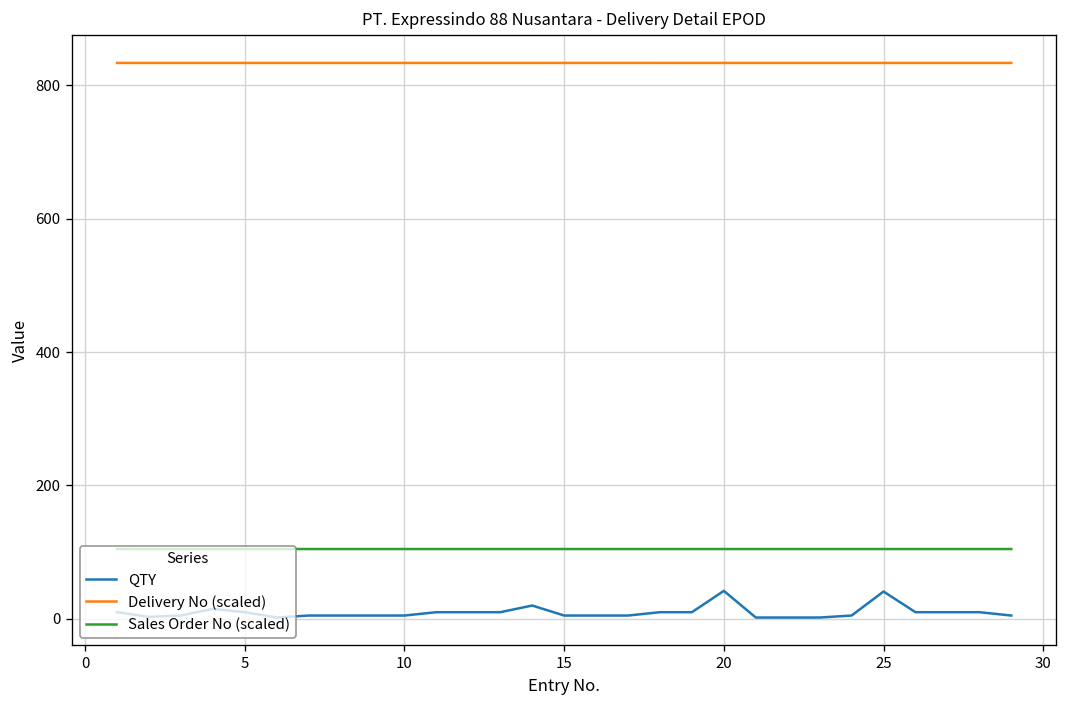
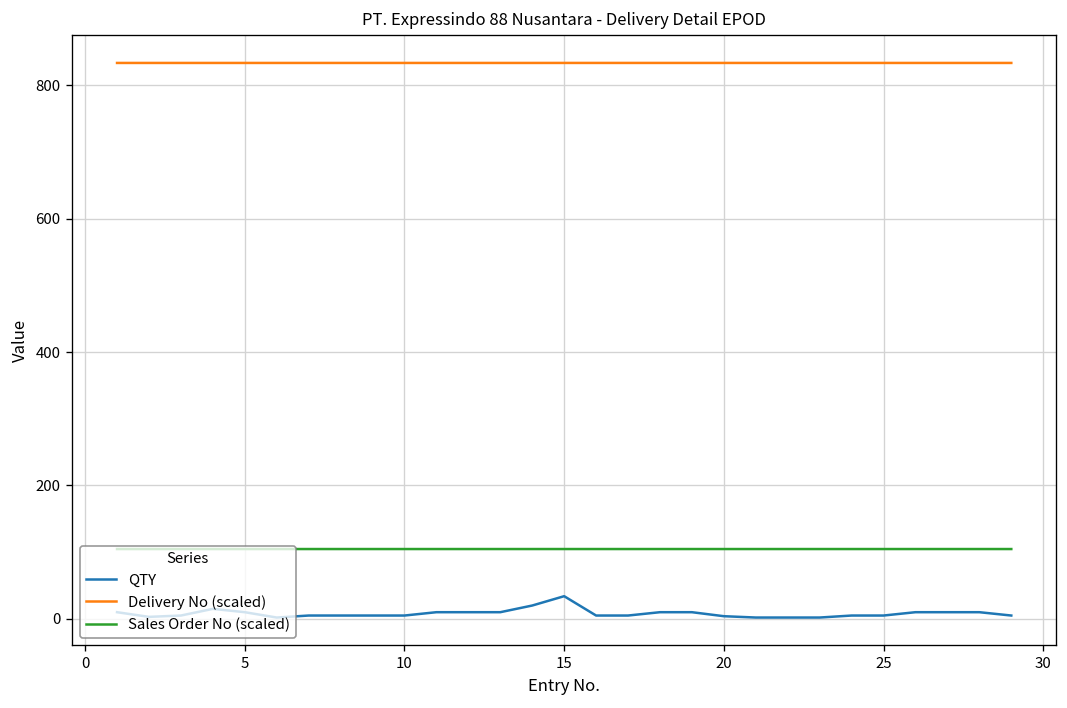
QTY, 15: 10 -> 30
QTY, 20: 40 -> 0
QTY, 25: 40 -> 10
